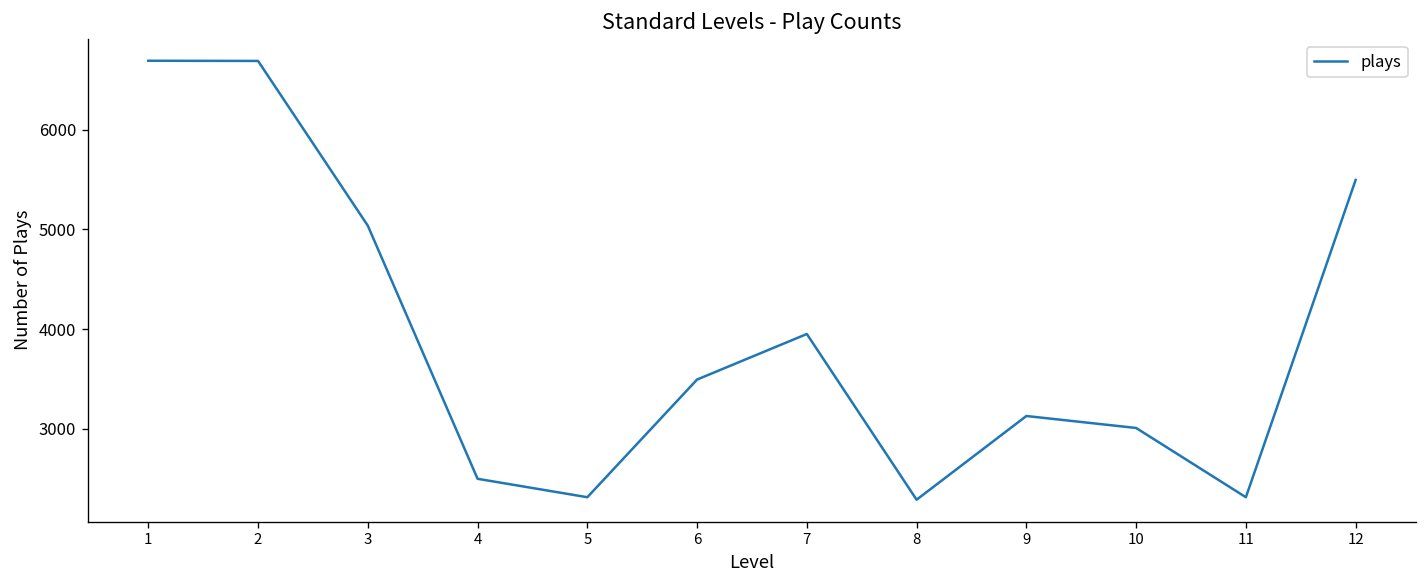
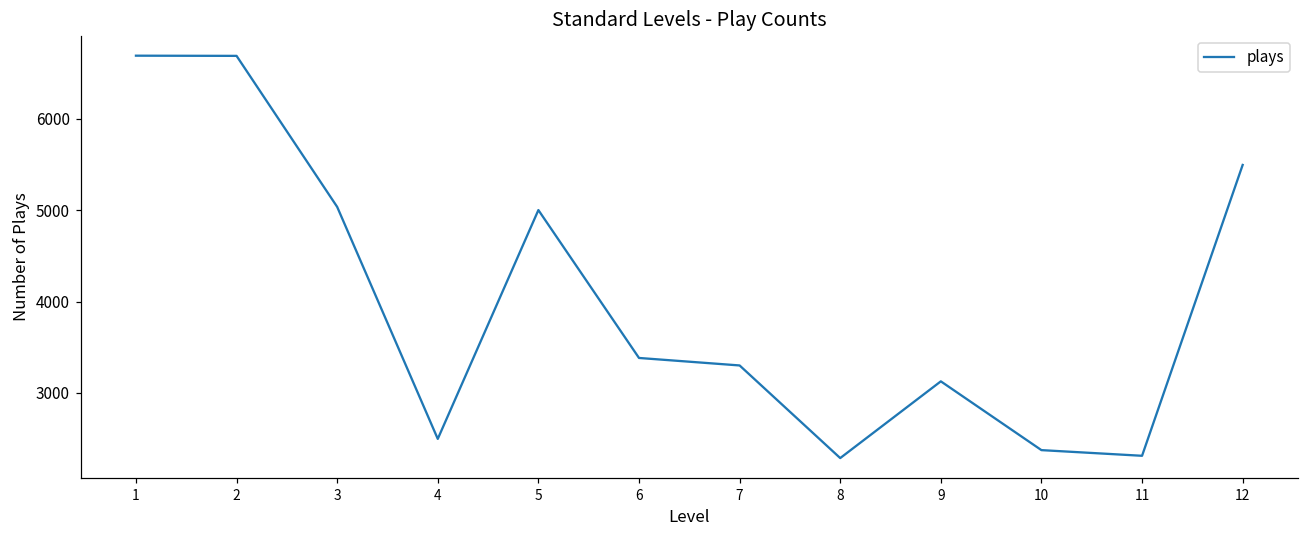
5: 2300 -> 5000
6: 3500 -> 3400
7: 4000 -> 3300
10: 3000 -> 2400
